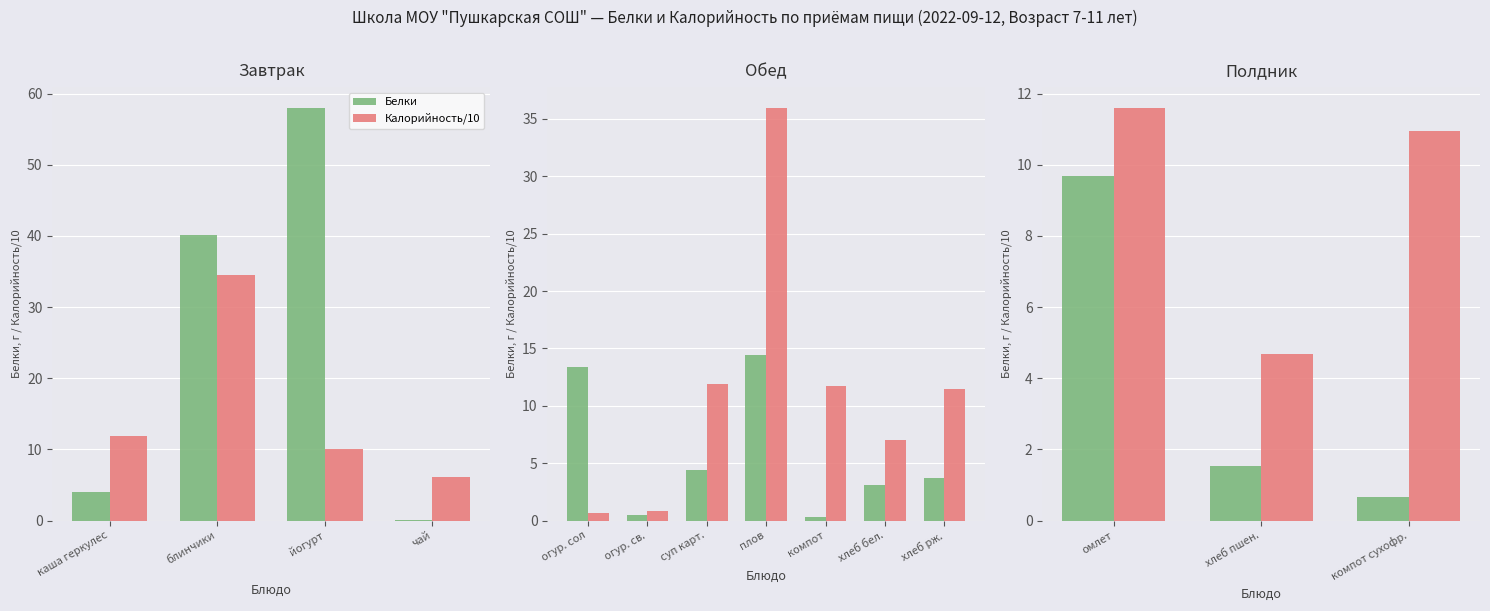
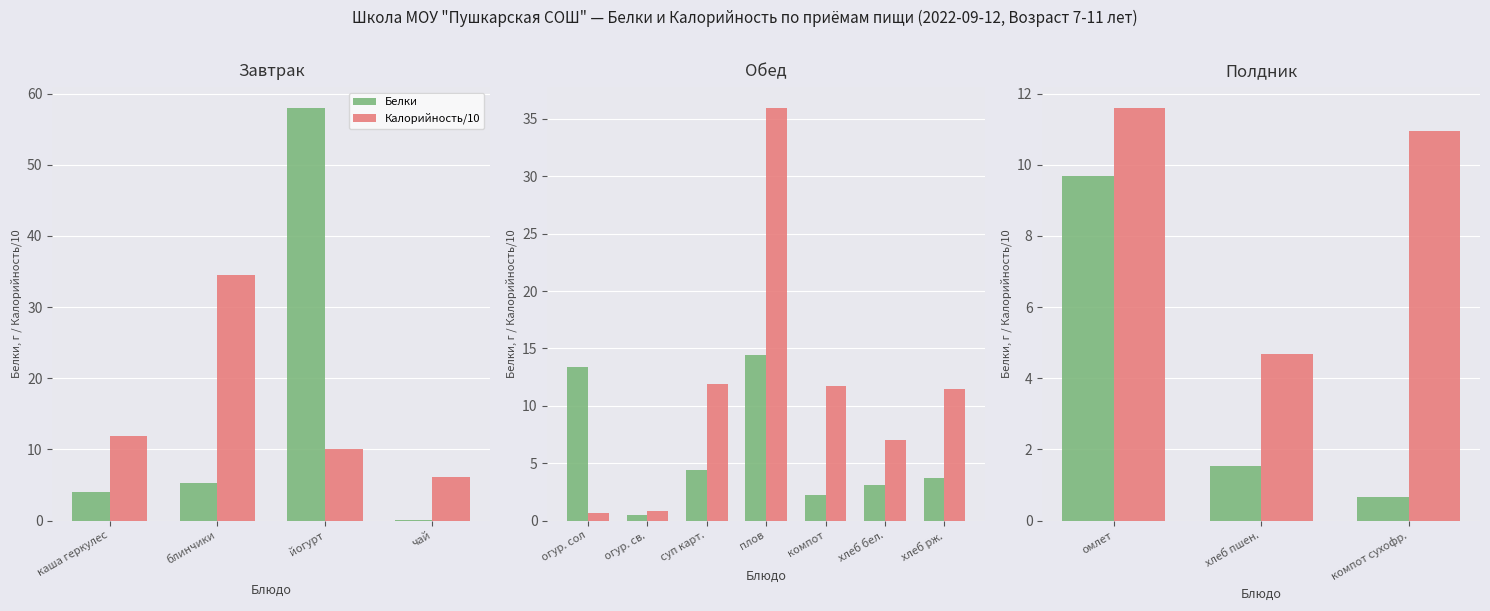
Завтрак, Белки, блинчики: 40 -> 5
Обед, Белки, компот: 0.3 -> 2.2
